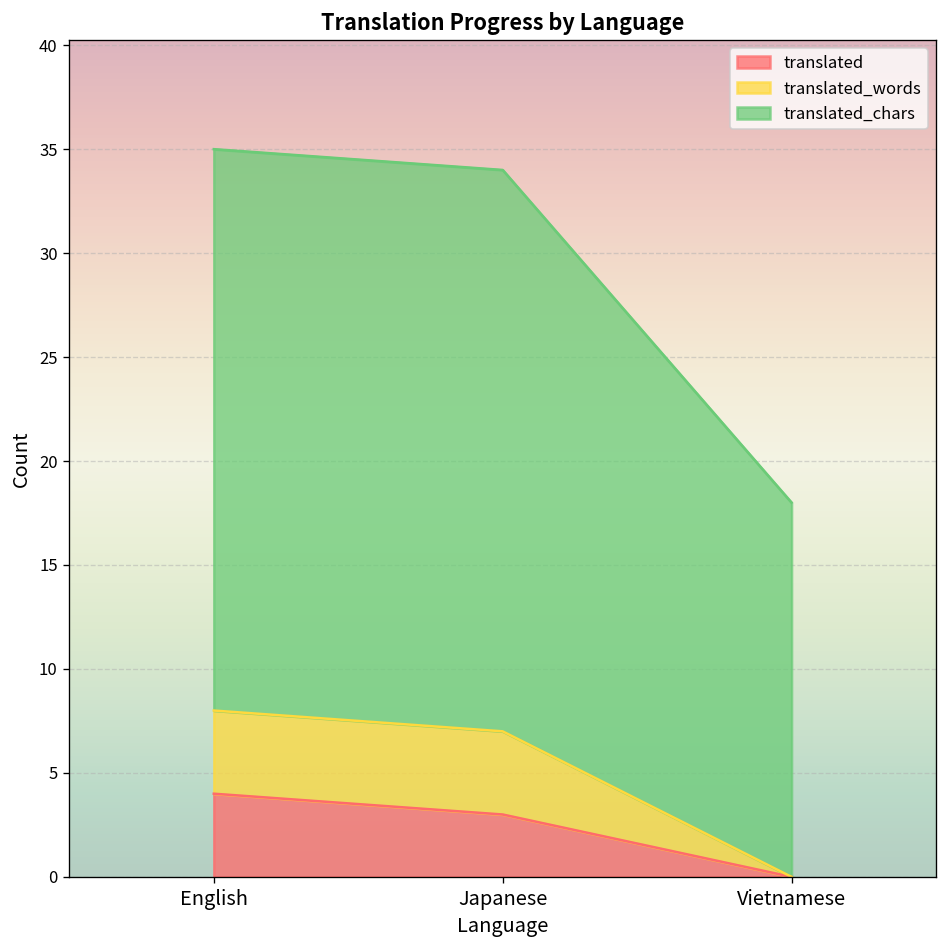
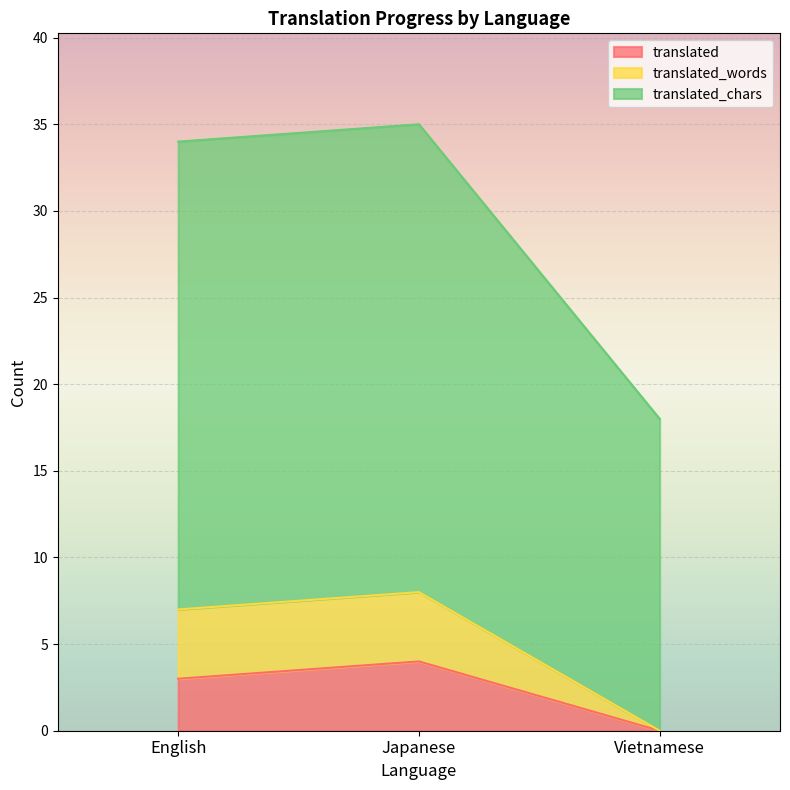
translated, English: 4 -> 3
translated, Japanese: 3 -> 4
